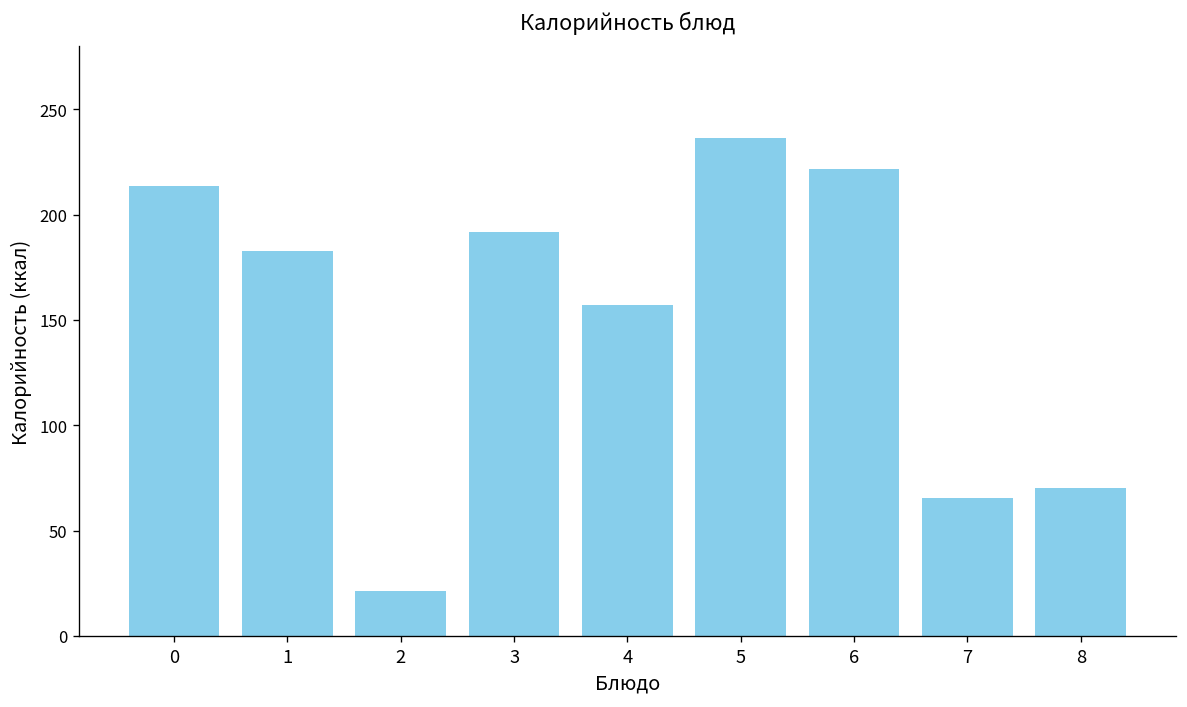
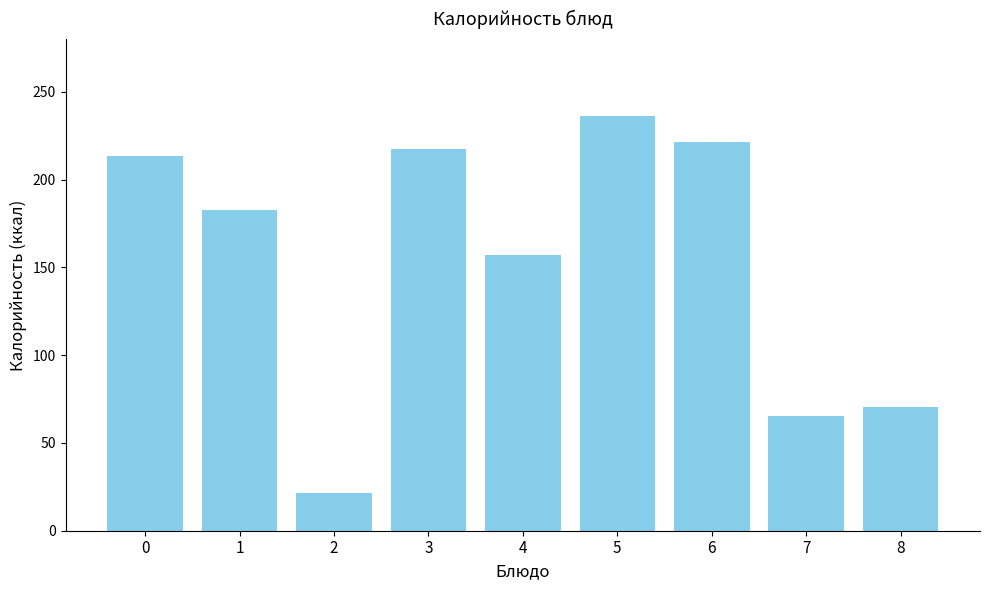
3: 192 -> 217
